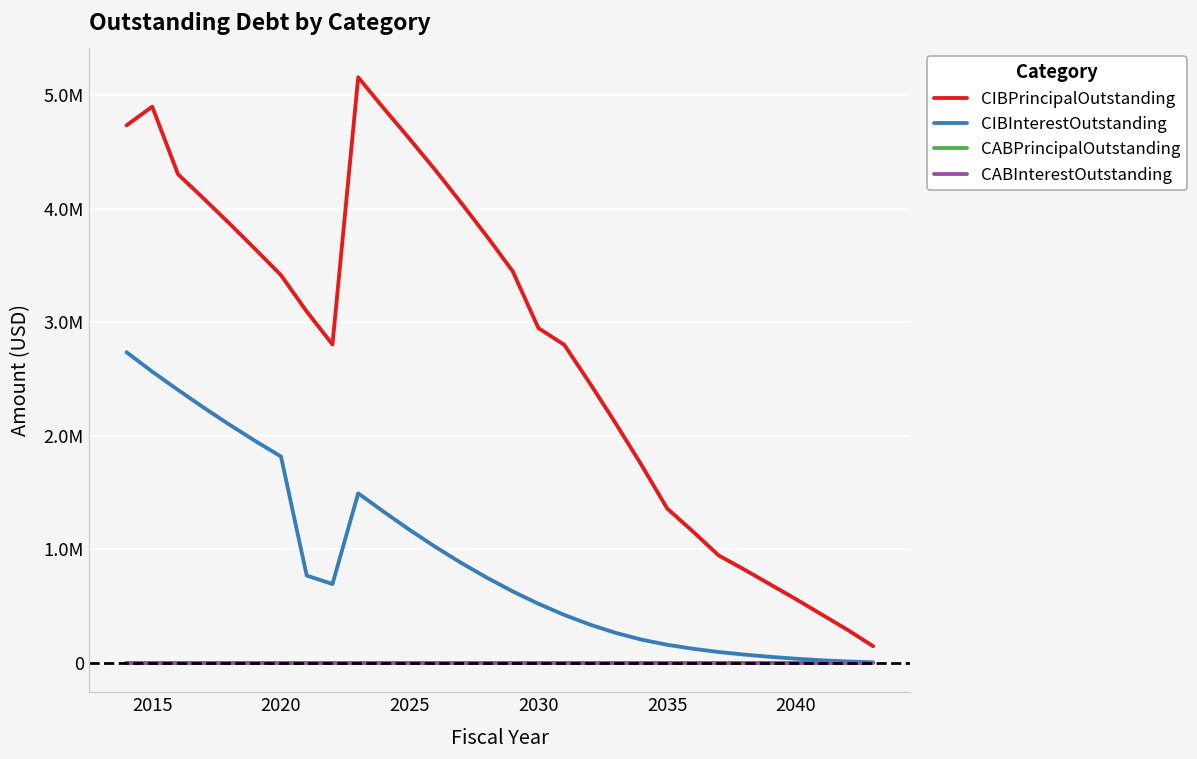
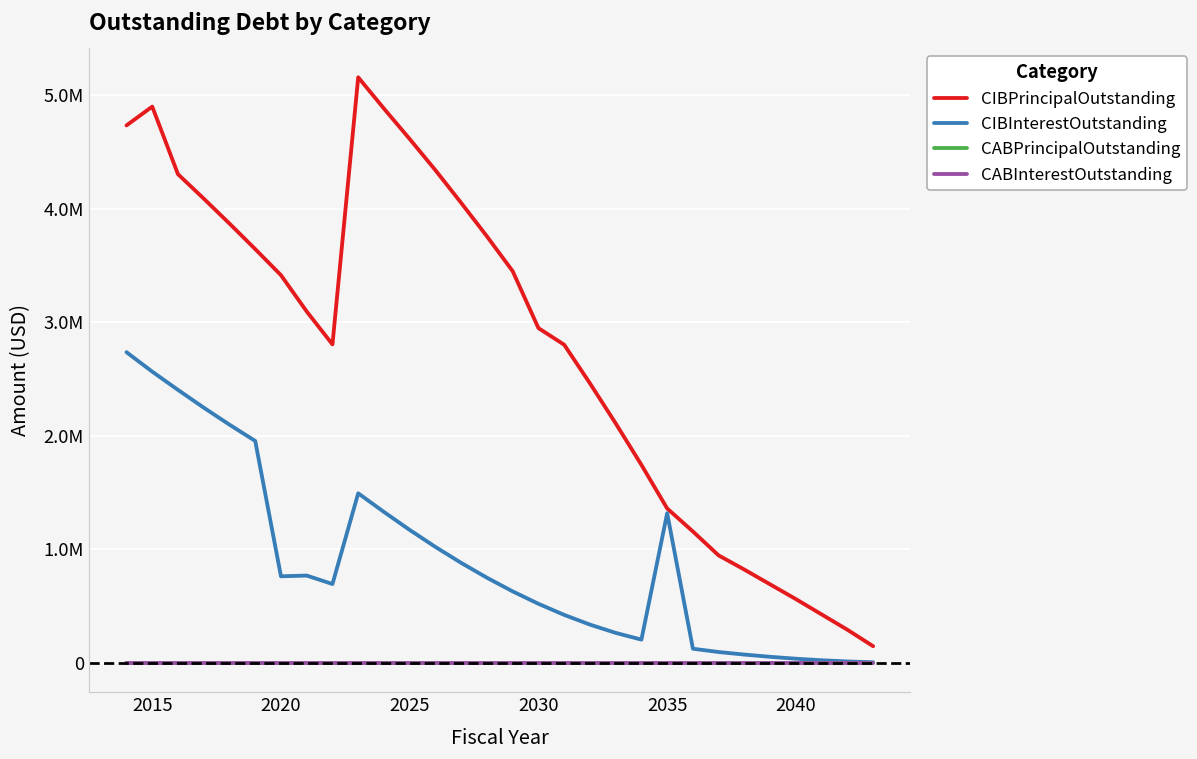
CIBInterestOutstanding, 2020: 1820000 -> 760000
CIBInterestOutstanding, 2035: 160000 -> 1320000
